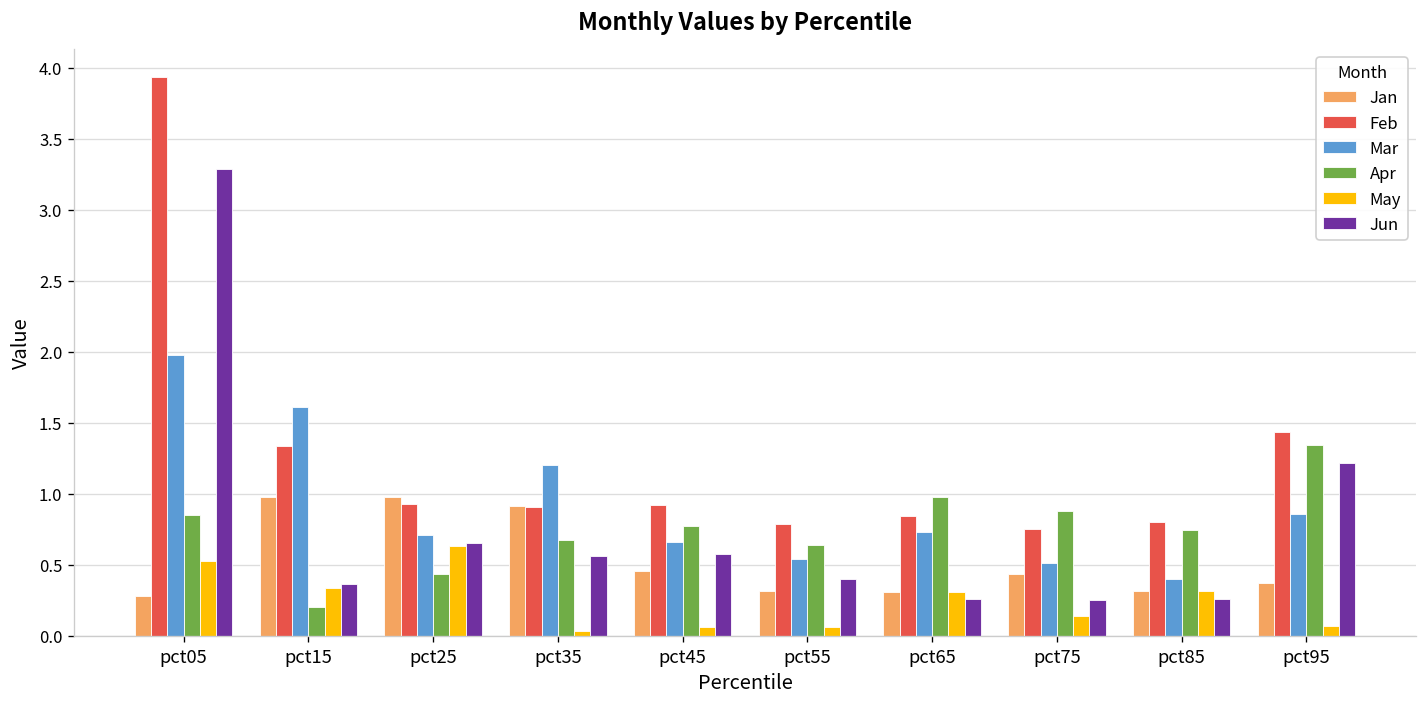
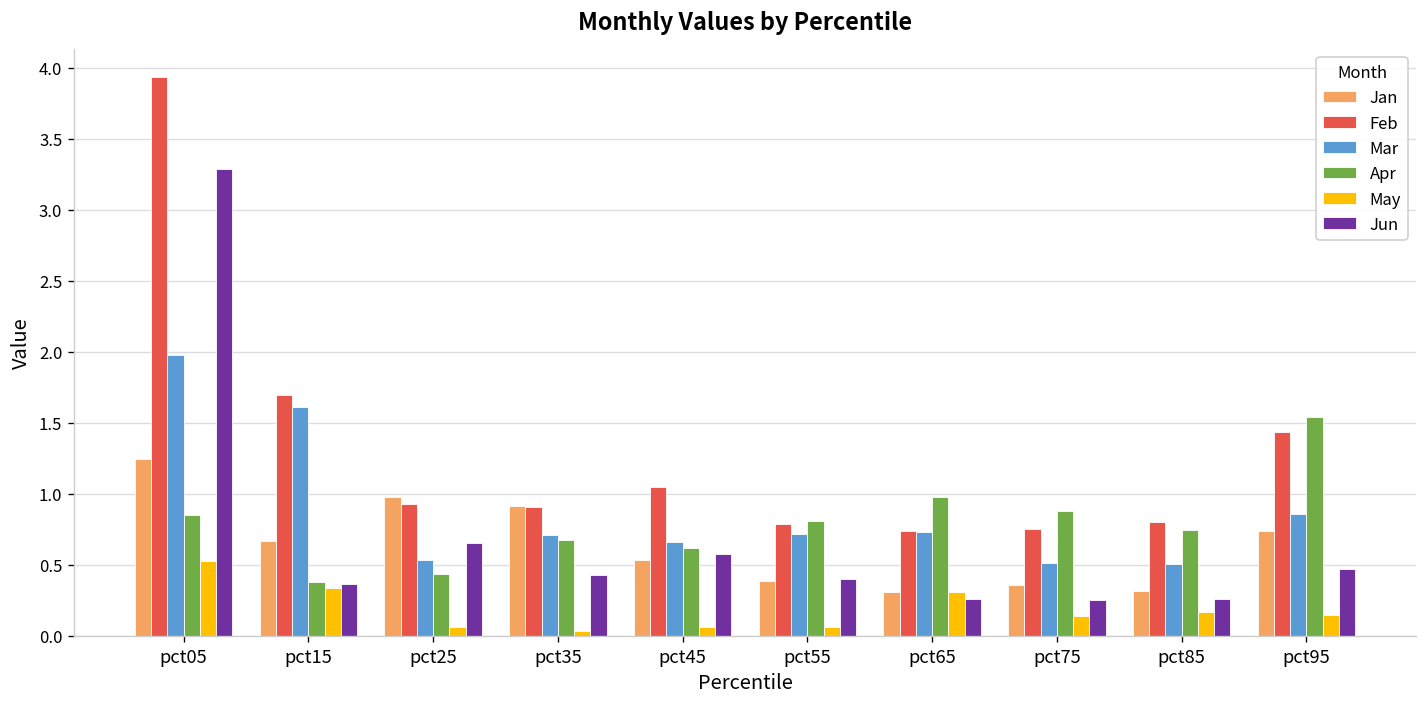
Jan, pct05: 0.28 -> 1.24
Jan, pct15: 0.98 -> 0.67
Feb, pct15: 1.33 -> 1.69
Apr, pct15: 0.20 -> 0.38
Mar, pct25: 0.71 -> 0.53
May, pct25: 0.63 -> 0.07
Mar, pct35: 1.20 -> 0.71
Jun, pct35: 0.56 -> 0.43
Jan, pct45: 0.46 -> 0.53
Feb, pct45: 0.92 -> 1.05
Apr, pct45: 0.78 -> 0.62
Jan, pct55: 0.32 -> 0.39
Mar, pct55: 0.54 -> 0.72
Apr, pct55: 0.64 -> 0.81
Feb, pct65: 0.84 -> 0.74
Jan, pct75: 0.43 -> 0.36
Mar, pct85: 0.40 -> 0.50
May, pct85: 0.31 -> 0.17
Jan, pct95: 0.37 -> 0.74
Apr, pct95: 1.34 -> 1.54
May, pct95: 0.07 -> 0.15
Jun, pct95: 1.21 -> 0.47
